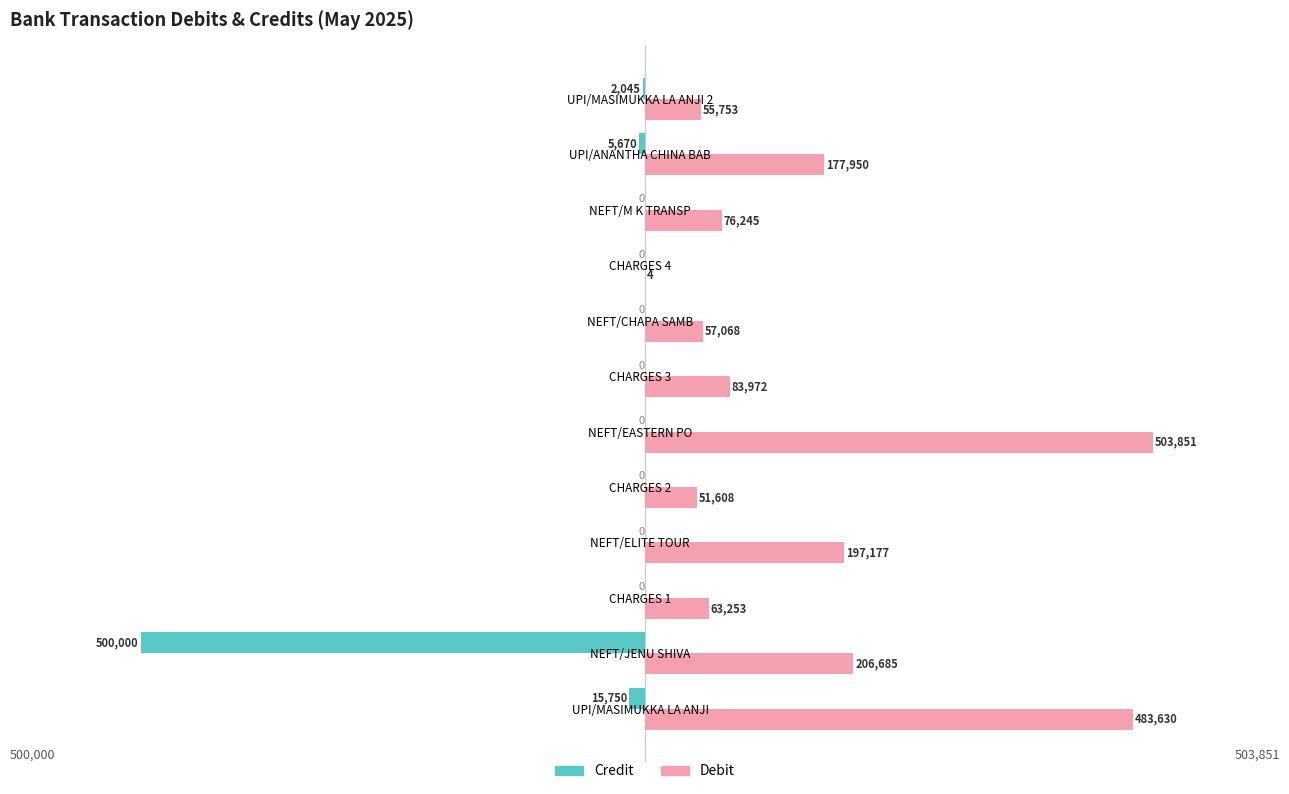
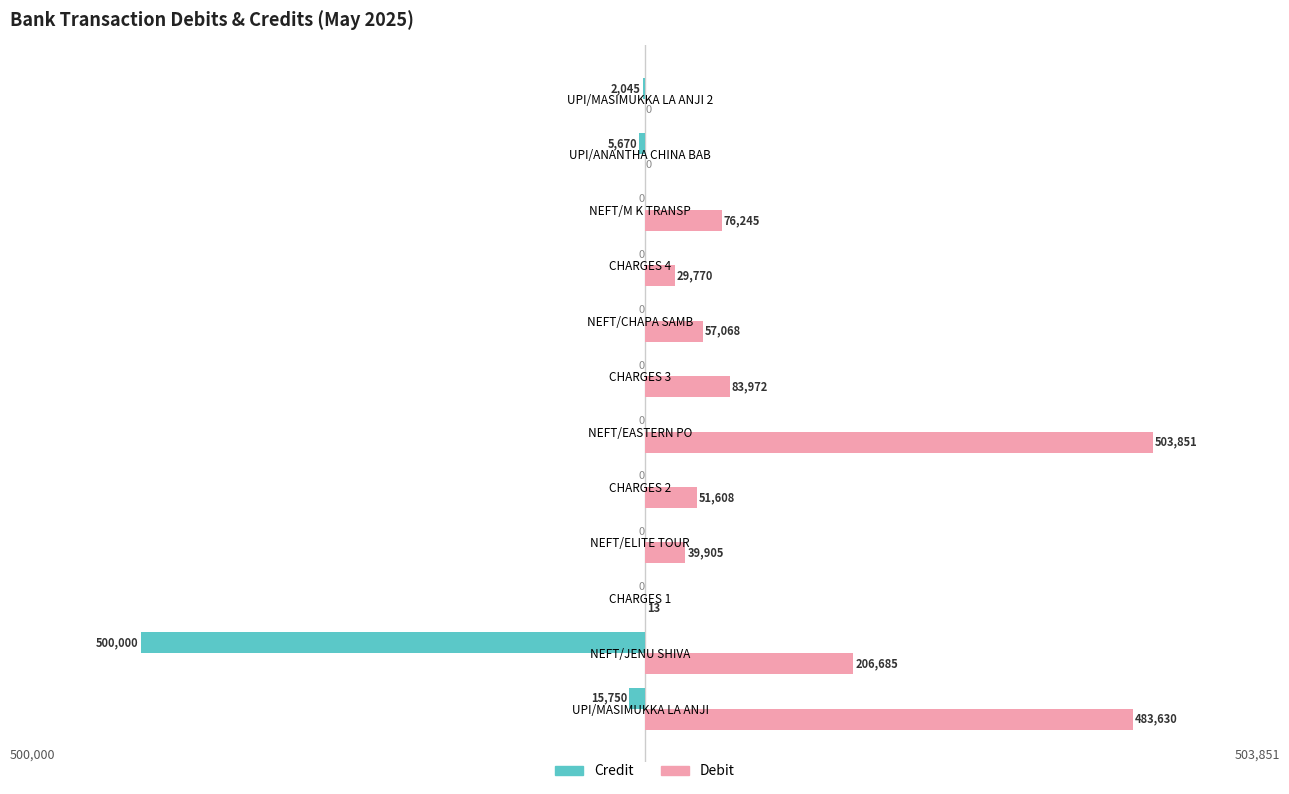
Debit, UPI/MASIMUKKA LA ANJI 2: 55,753 -> 0
Debit, UPI/ANANTHA CHINA BAB: 177,950 -> 0
Debit, CHARGES 4: 4 -> 29,770
Debit, NEFT/ELITE TOUR: 197,177 -> 39,905
Debit, CHARGES 1: 63,253 -> 13
